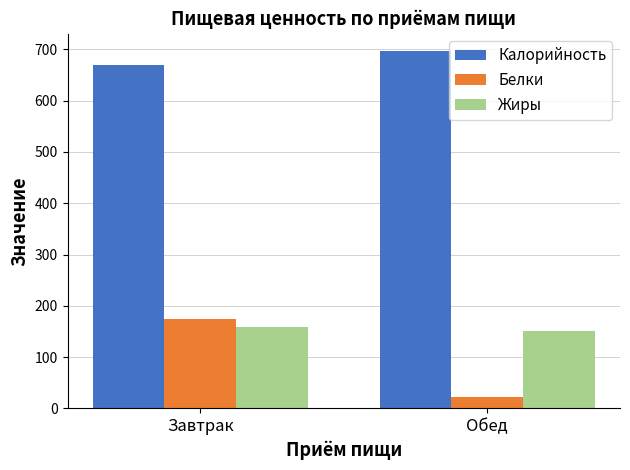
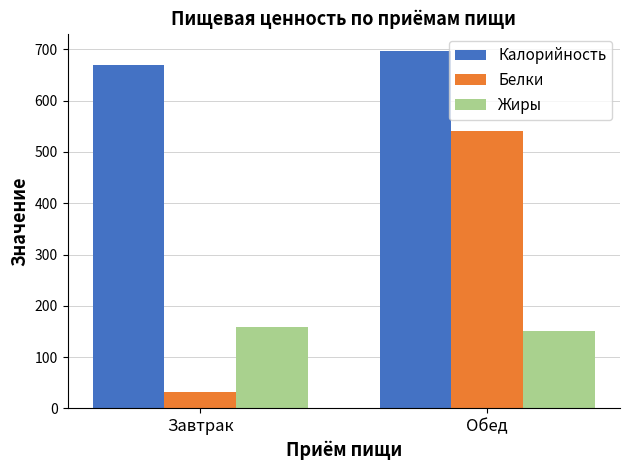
Белки, Завтрак: 170 -> 30
Белки, Обед: 20 -> 540
